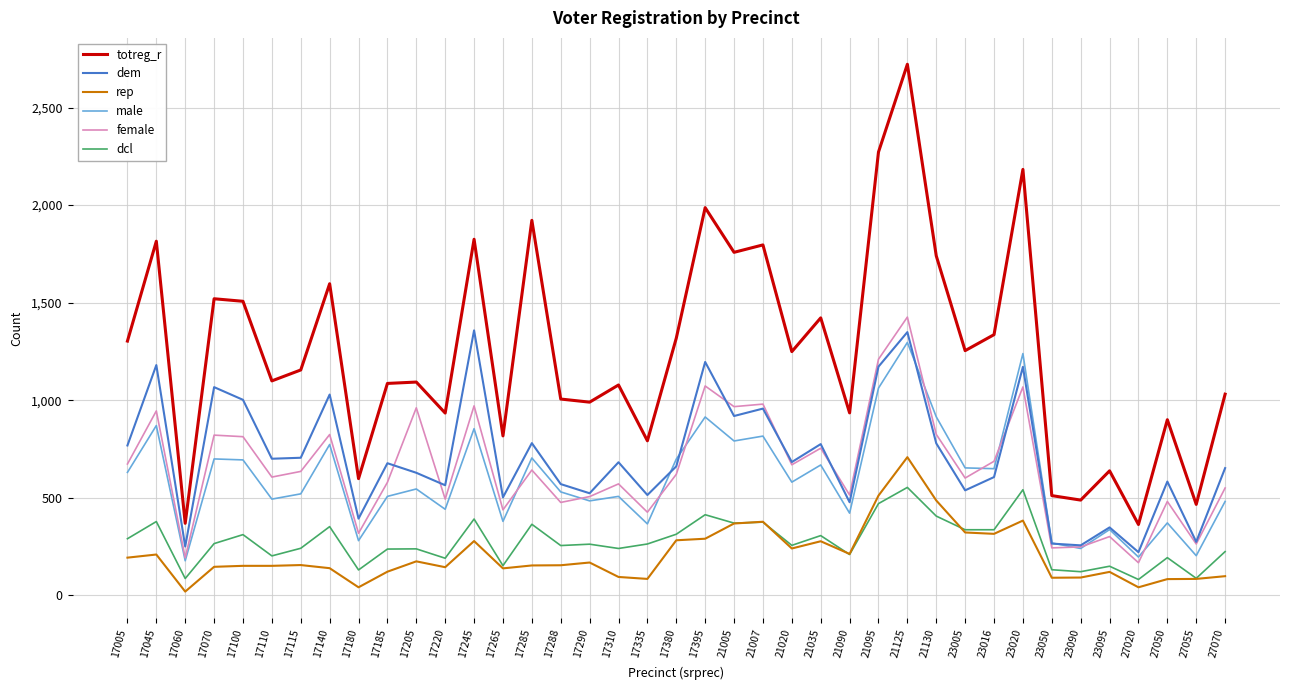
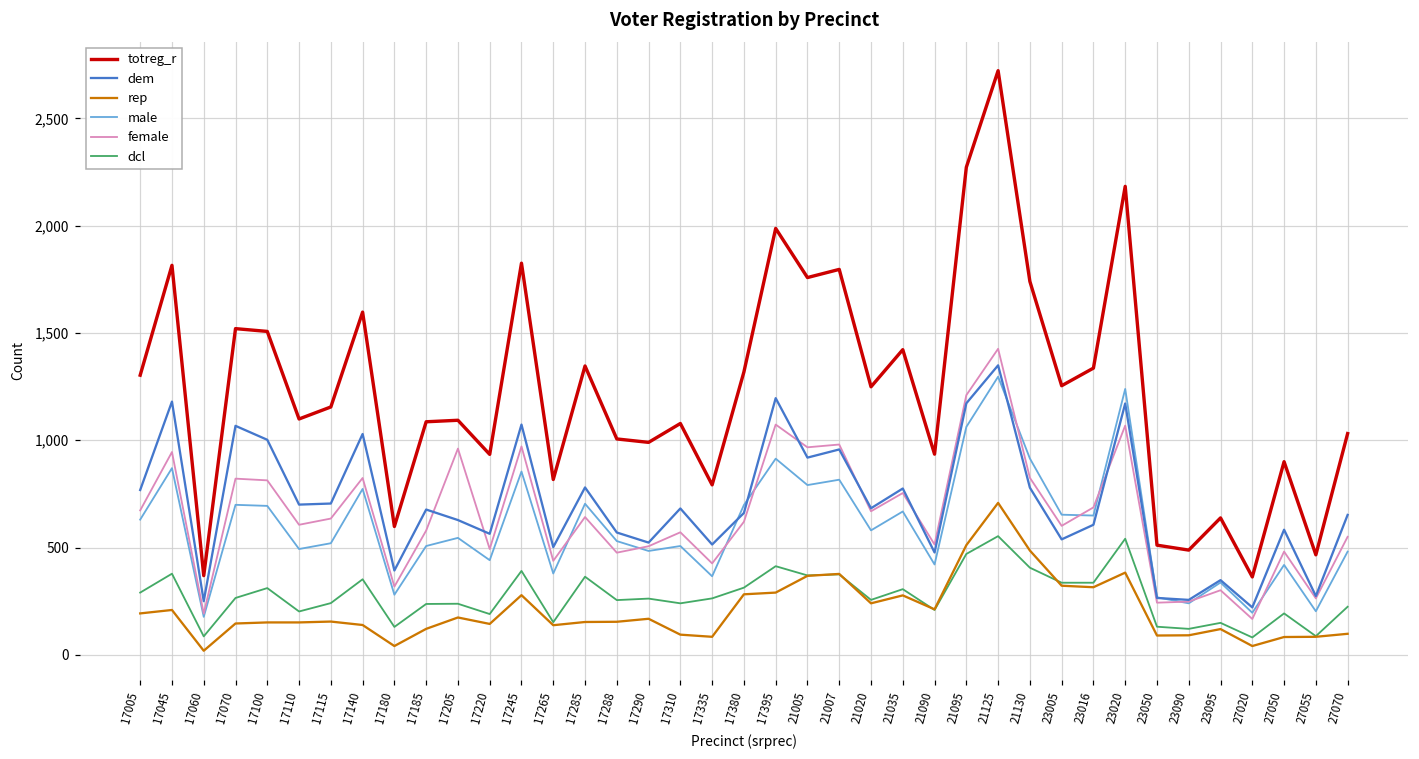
dem, 17245: 1,360 -> 1,070
totreg_r, 17285: 1,920 -> 1,350
male, 27050: 370 -> 420
